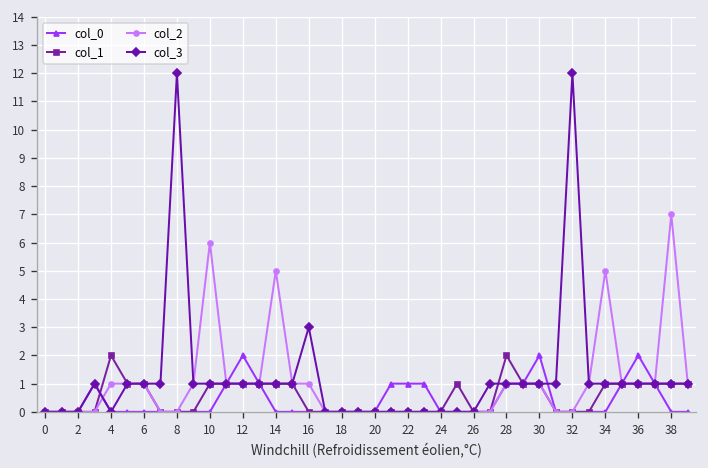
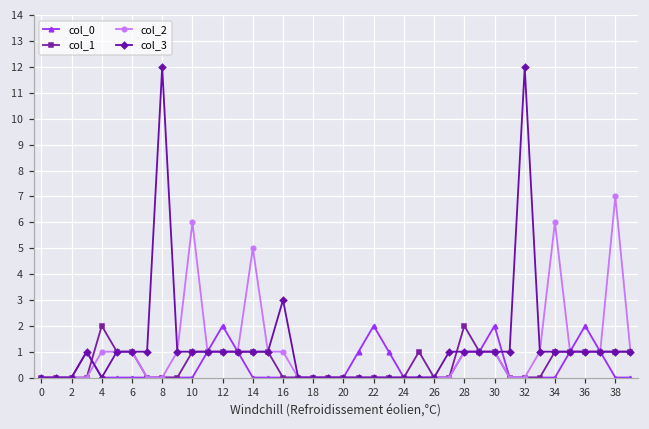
col_0, 22: 1 -> 2
col_2, 34: 5 -> 6
